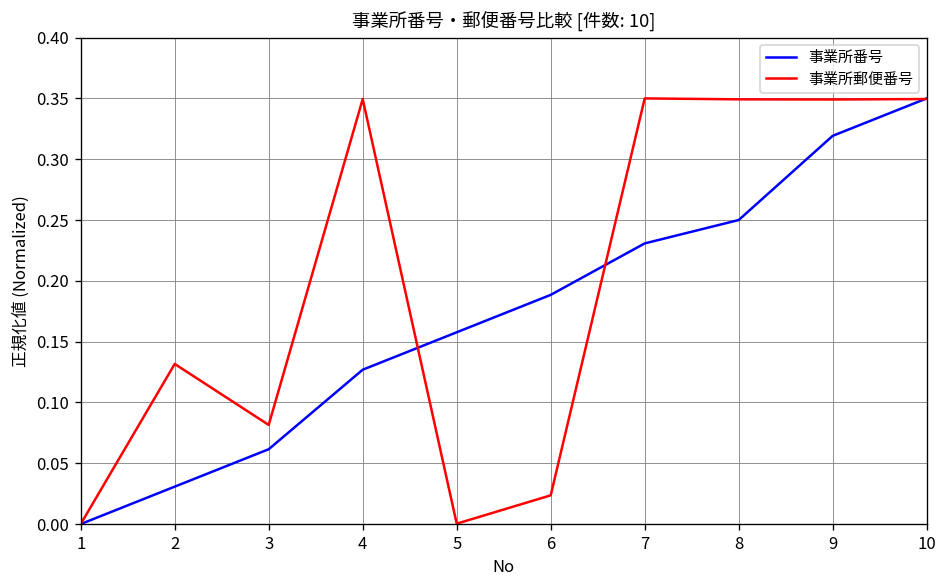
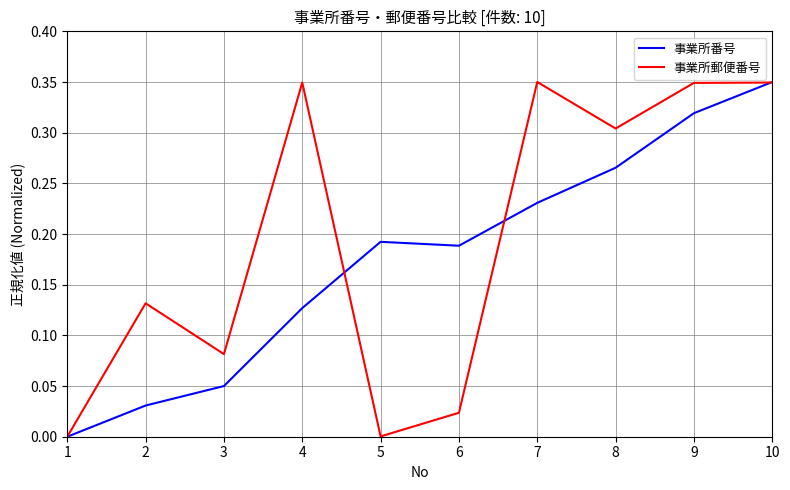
事業所番号, 3: 0.062 -> 0.050
事業所番号, 5: 0.158 -> 0.192
事業所番号, 8: 0.250 -> 0.265
事業所郵便番号, 8: 0.349 -> 0.304
